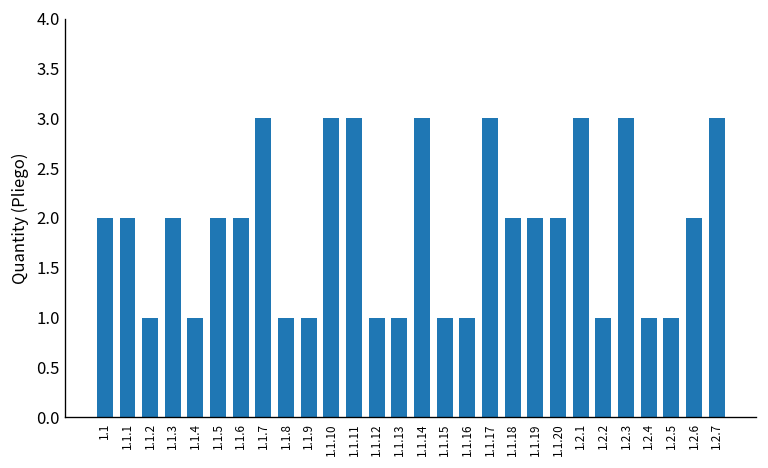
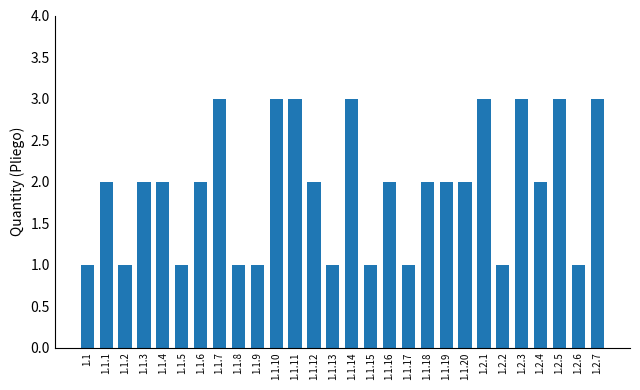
1.1: 2 -> 1
1.1.4: 1 -> 2
1.1.5: 2 -> 1
1.1.12: 1 -> 2
1.1.16: 1 -> 2
1.1.17: 3 -> 1
1.2.4: 1 -> 2
1.2.5: 1 -> 3
1.2.6: 2 -> 1
